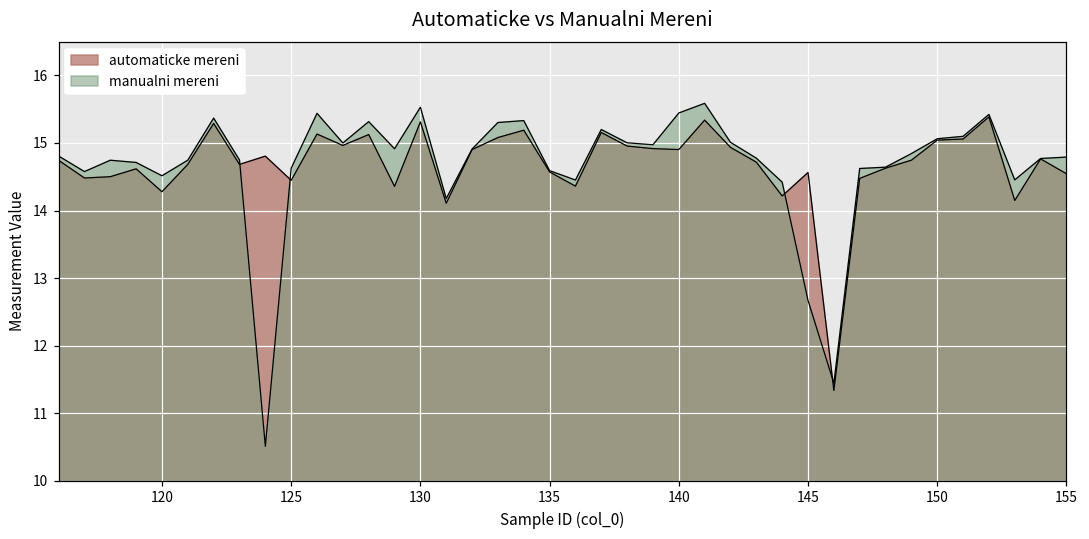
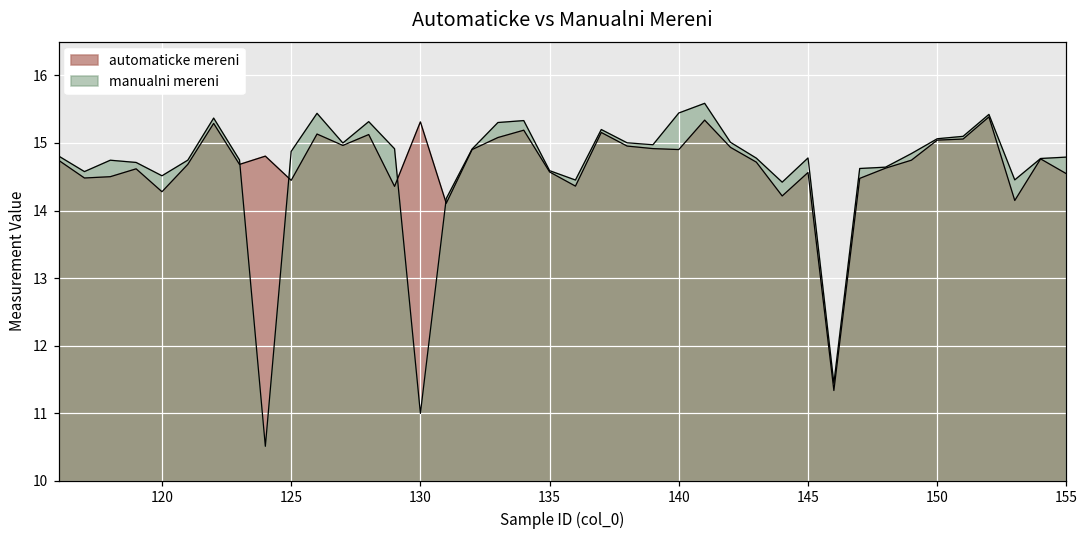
manualni mereni, 125: 14.6 -> 14.9
manualni mereni, 130: 15.5 -> 11.0
manualni mereni, 145: 12.7 -> 14.8
